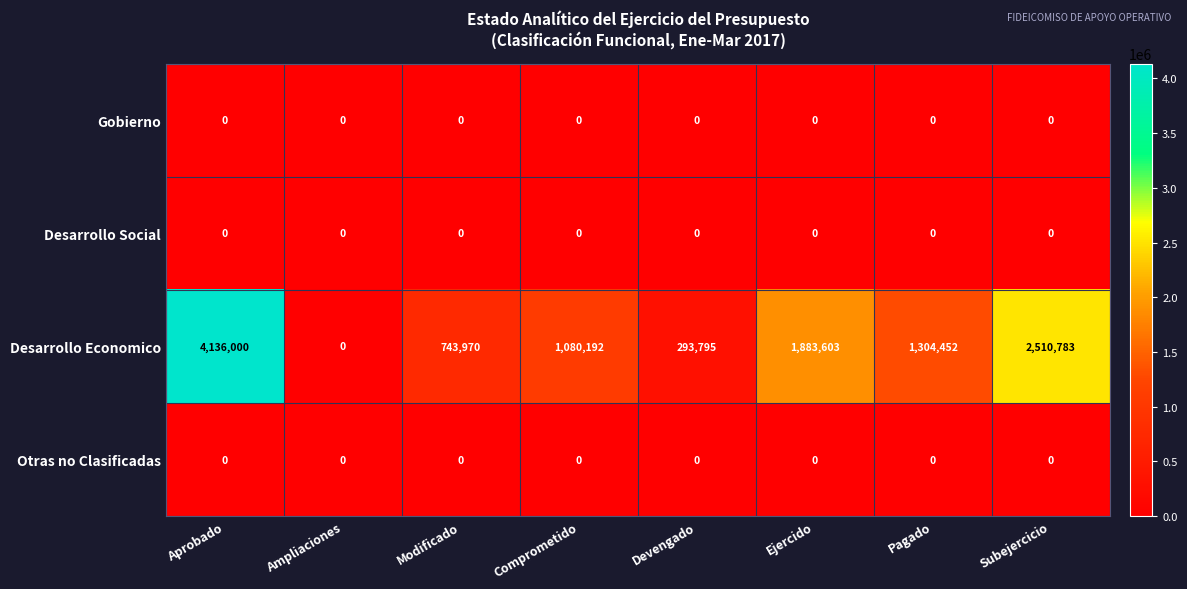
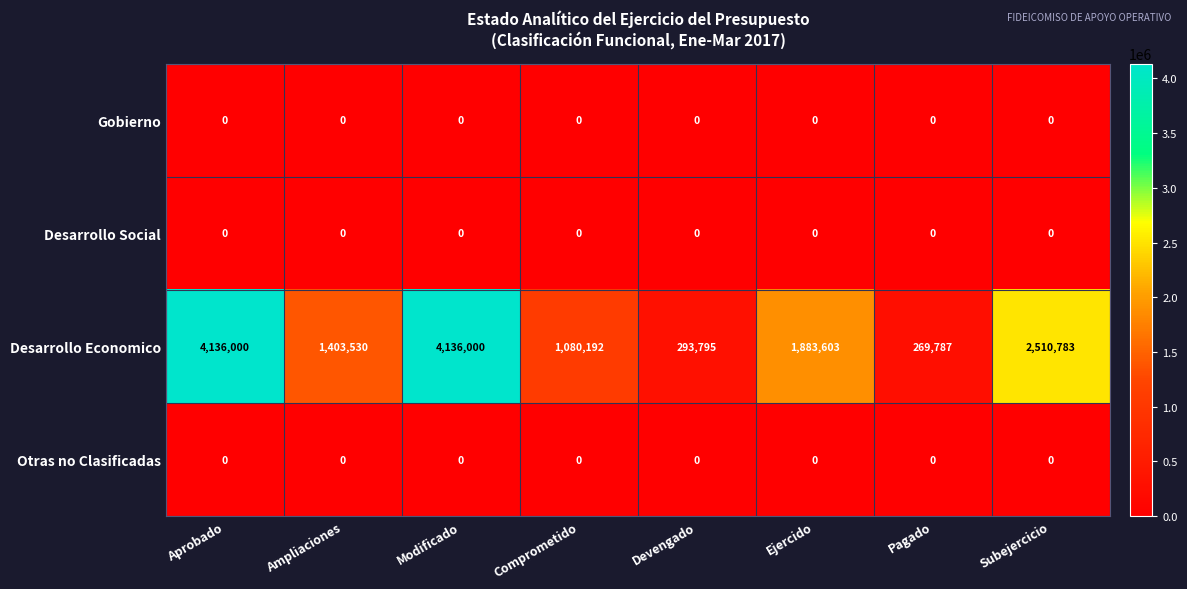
Desarrollo Economico, Ampliaciones: 0 -> 1,403,530
Desarrollo Economico, Modificado: 743,970 -> 4,136,000
Desarrollo Economico, Pagado: 1,304,452 -> 269,787
